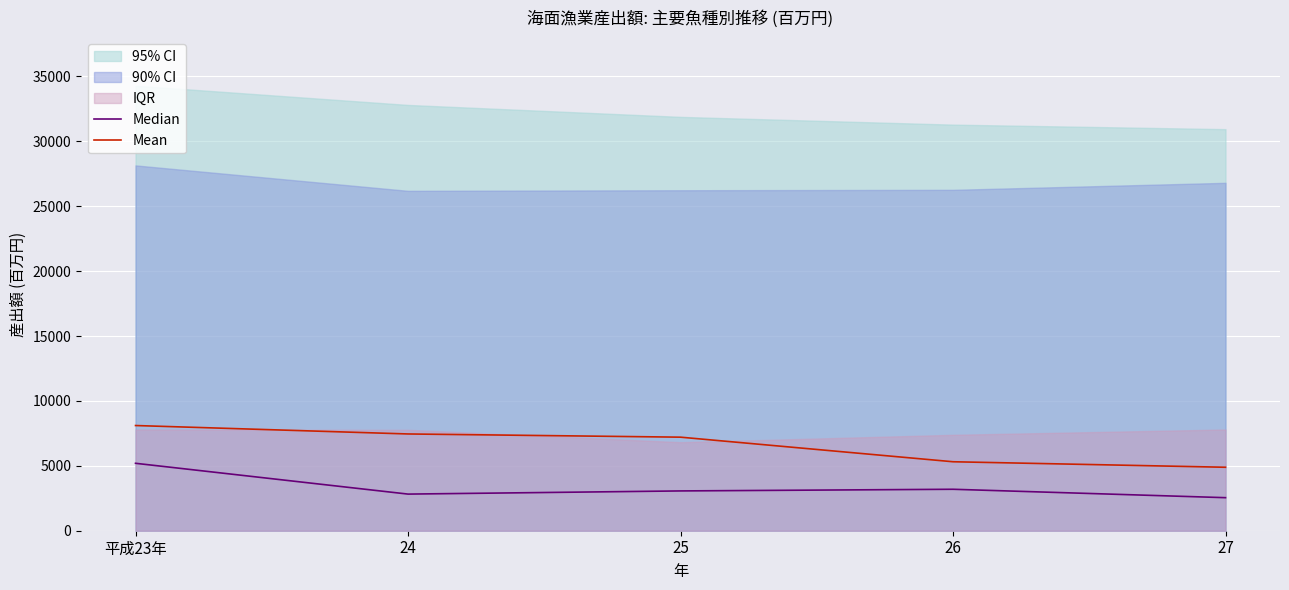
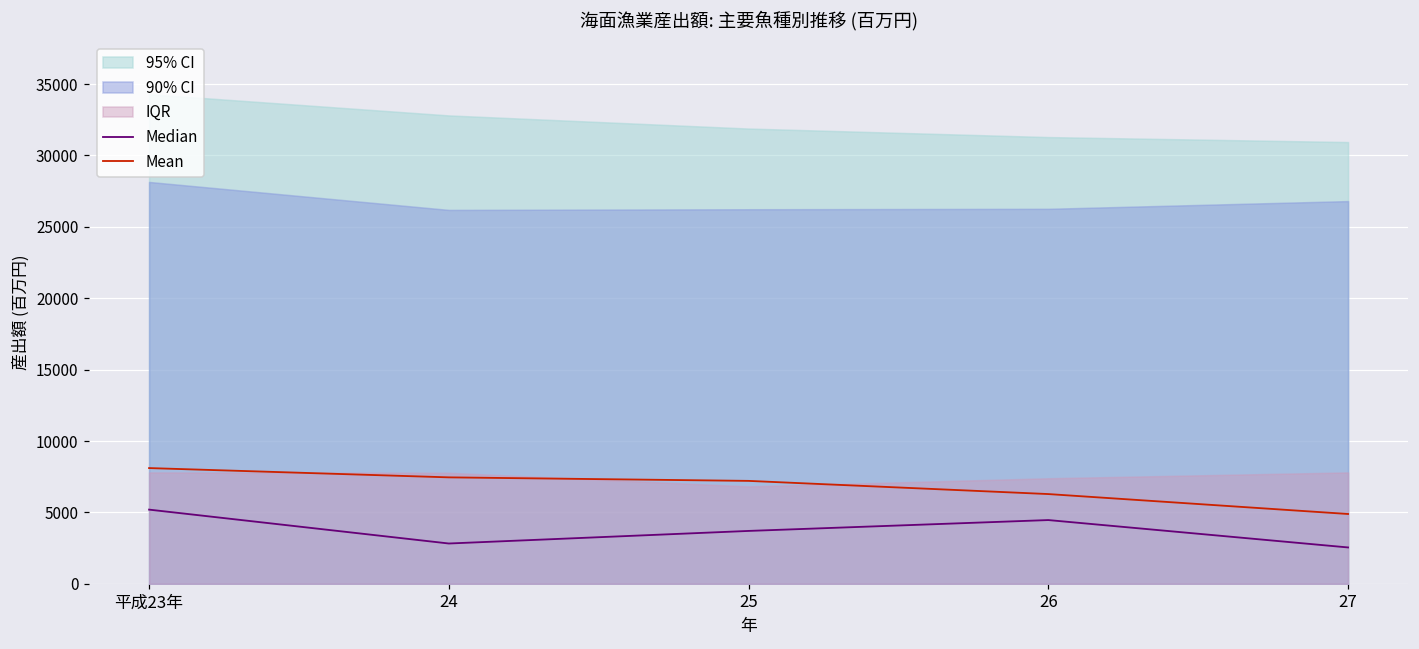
Median, 25: 3100 -> 3700
Median, 26: 3200 -> 4500
Mean, 26: 5300 -> 6300
